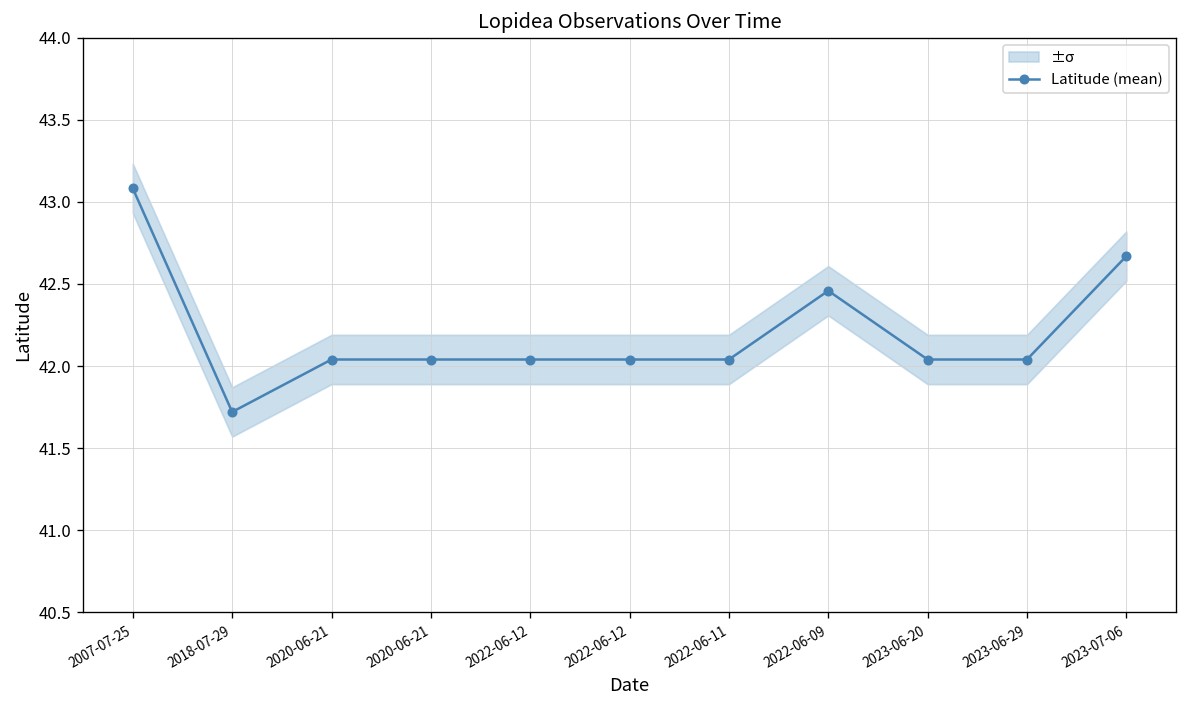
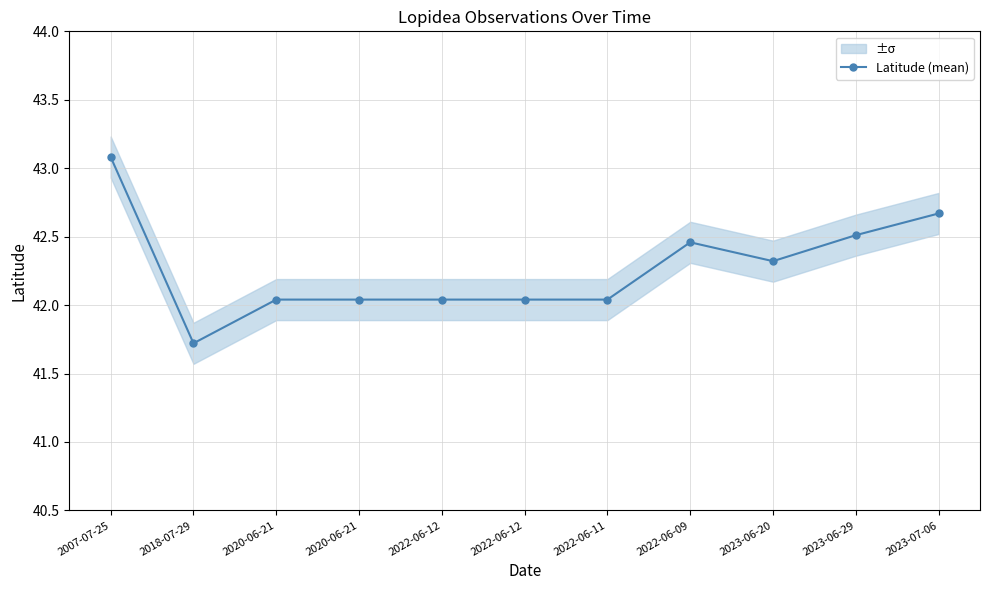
Latitude (mean), 2023-06-20: 42.04 -> 42.32
Latitude (mean), 2023-06-29: 42.04 -> 42.51
